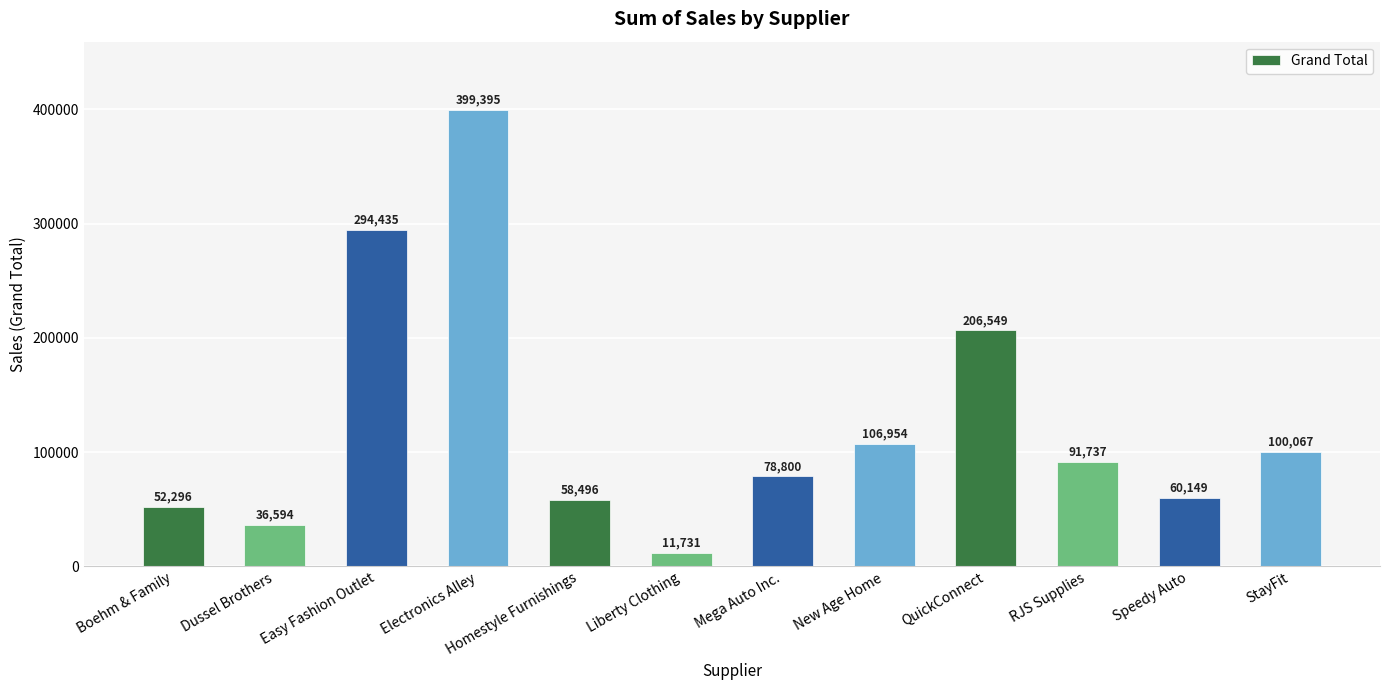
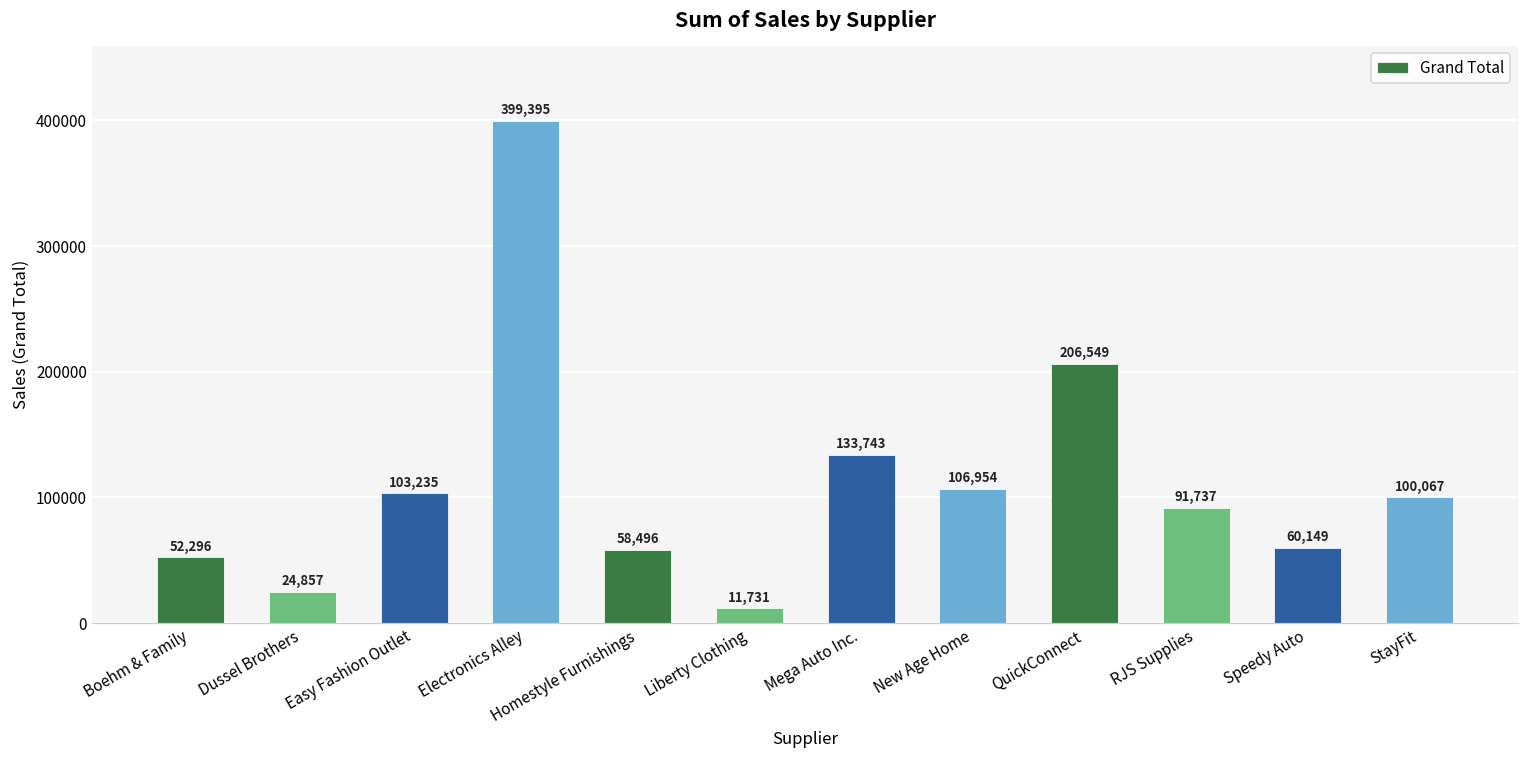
Dussel Brothers: 36,594 -> 24,857
Easy Fashion Outlet: 294,435 -> 103,235
Mega Auto Inc.: 78,800 -> 133,743
